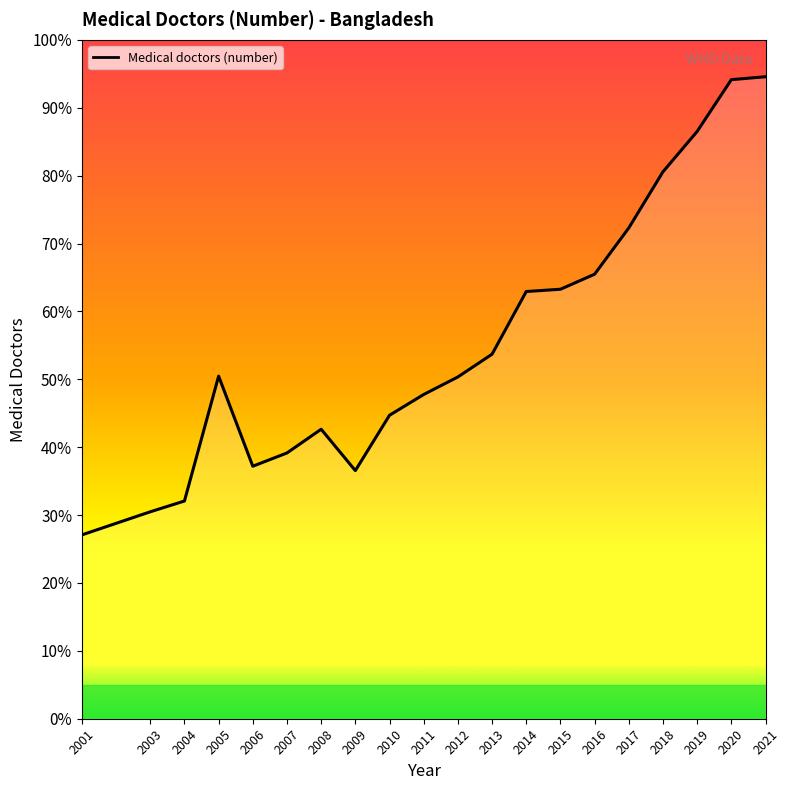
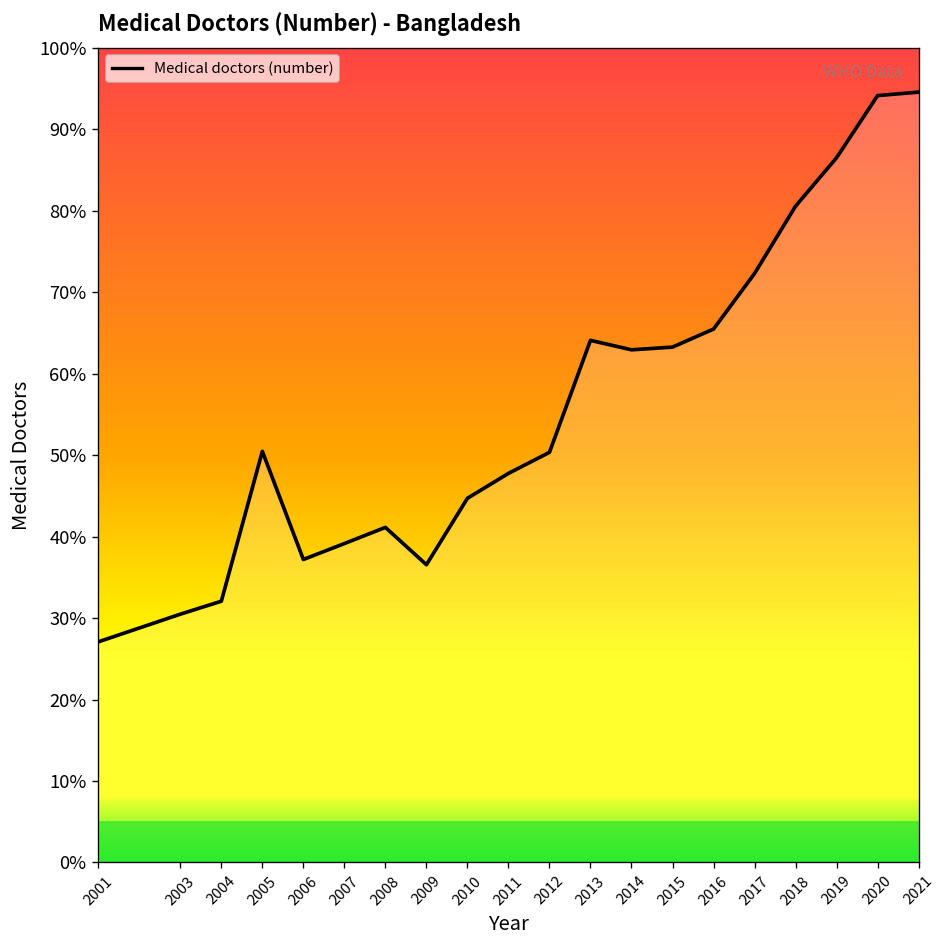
2008: 43% -> 41%
2013: 54% -> 64%
